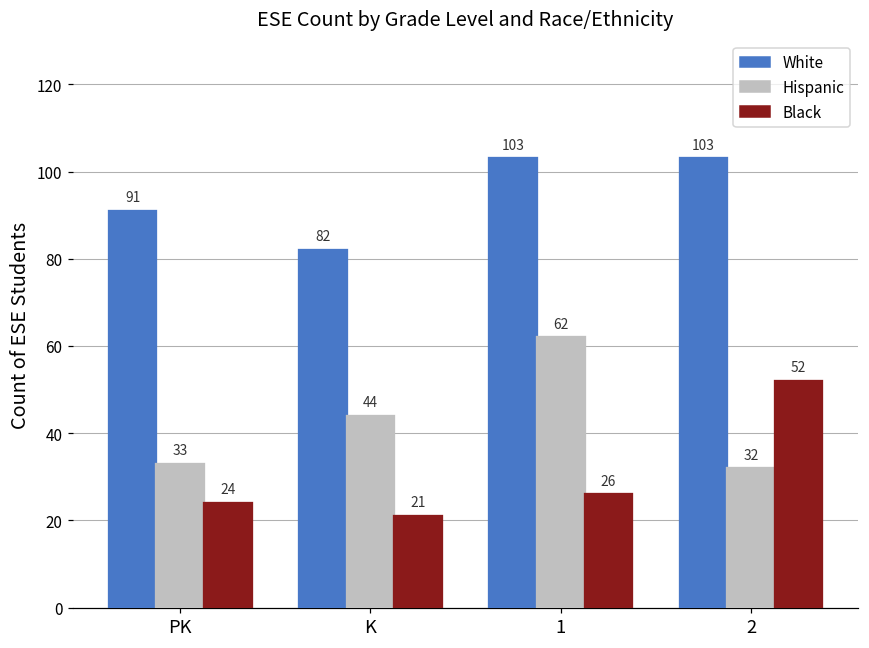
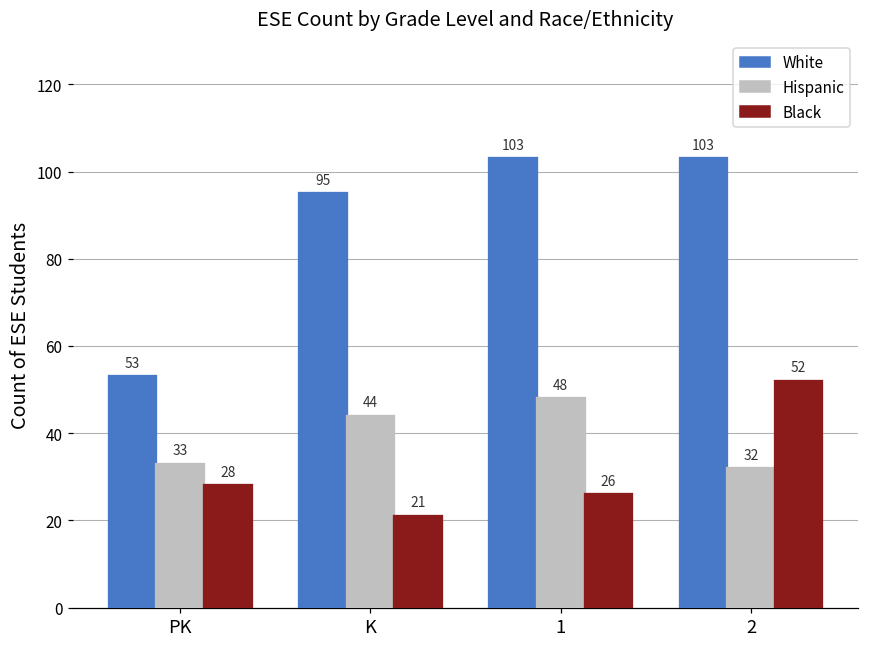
White, PK: 91 -> 53
Black, PK: 24 -> 28
White, K: 82 -> 95
Hispanic, 1: 62 -> 48
